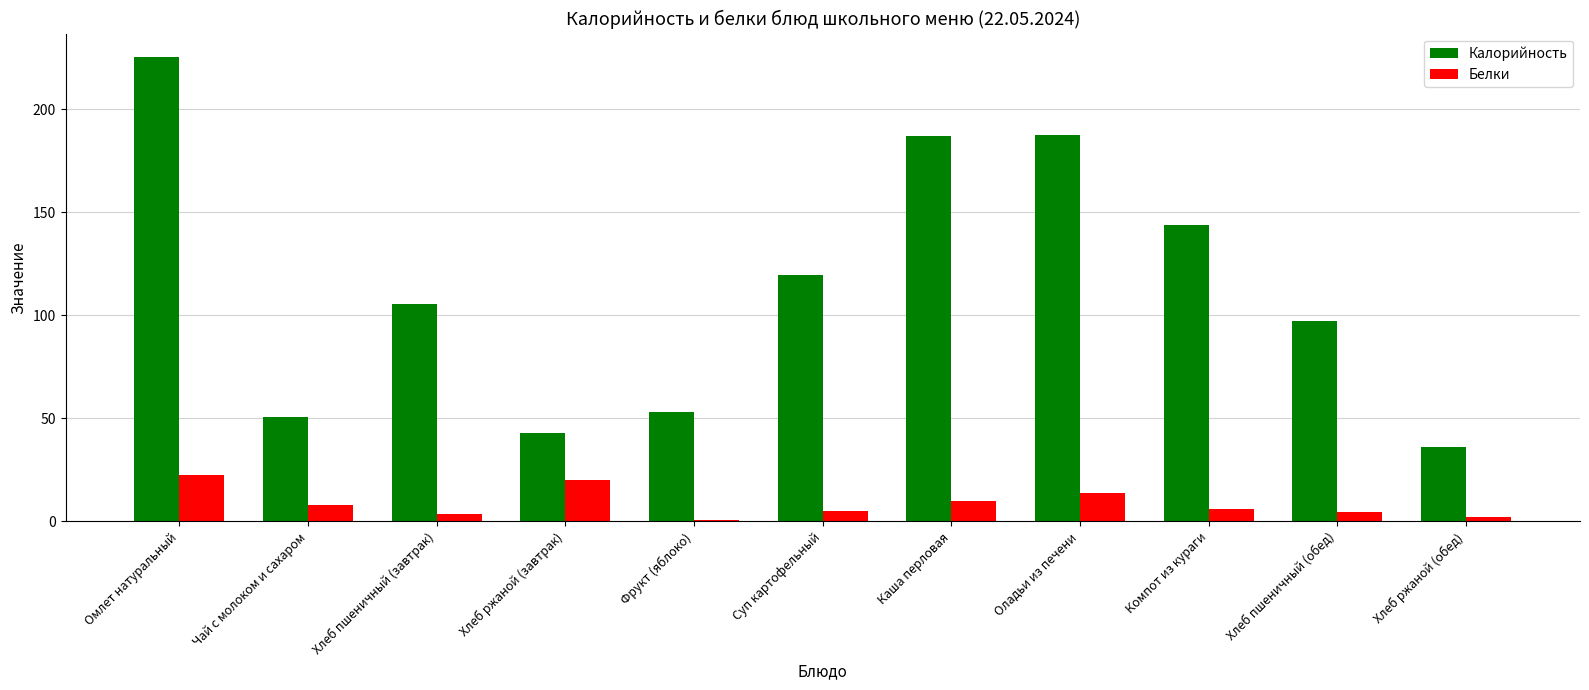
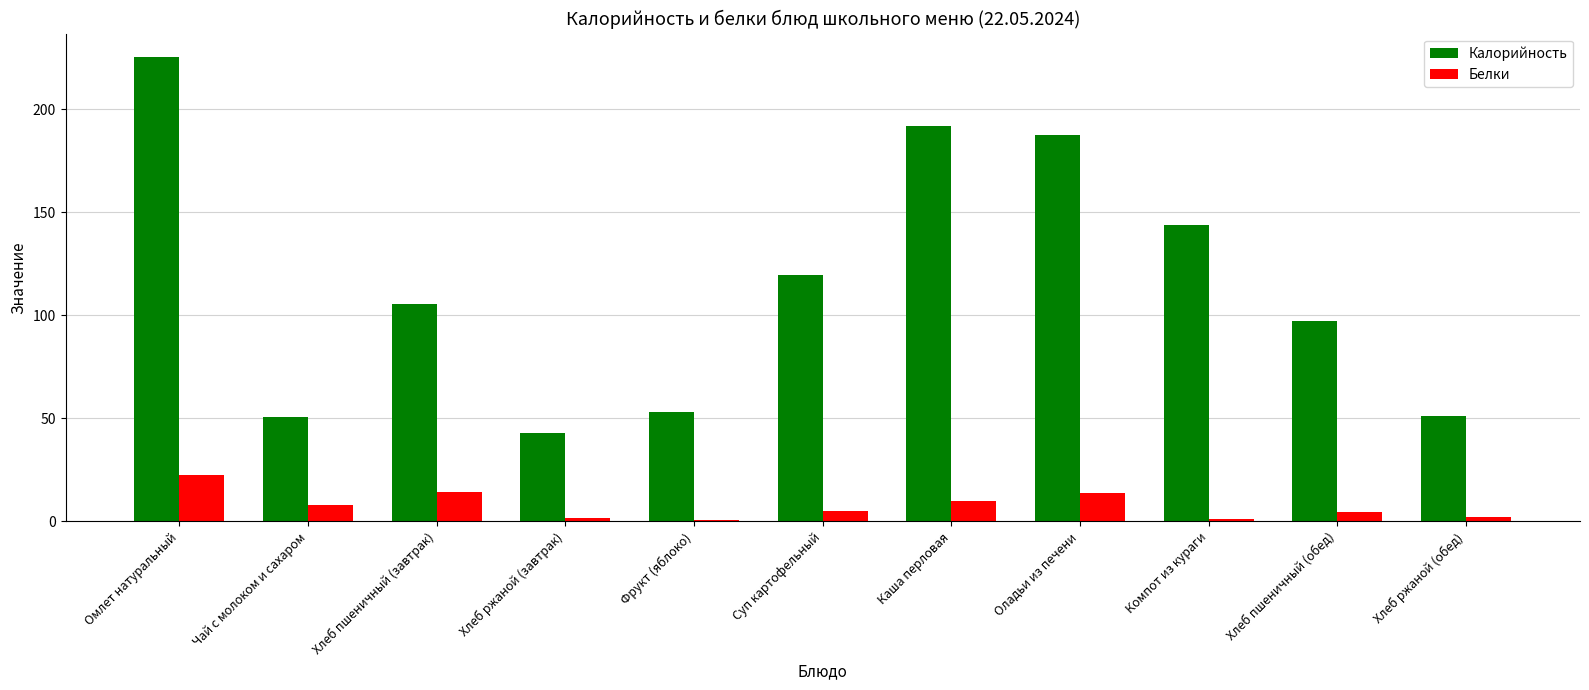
Белки, Хлеб пшеничный (завтрак): 3 -> 14
Белки, Хлеб ржаной (завтрак): 20 -> 2
Калорийность, Каша перловая: 187 -> 192
Белки, Компот из кураги: 6 -> 1
Калорийность, Хлеб ржаной (обед): 36 -> 51
